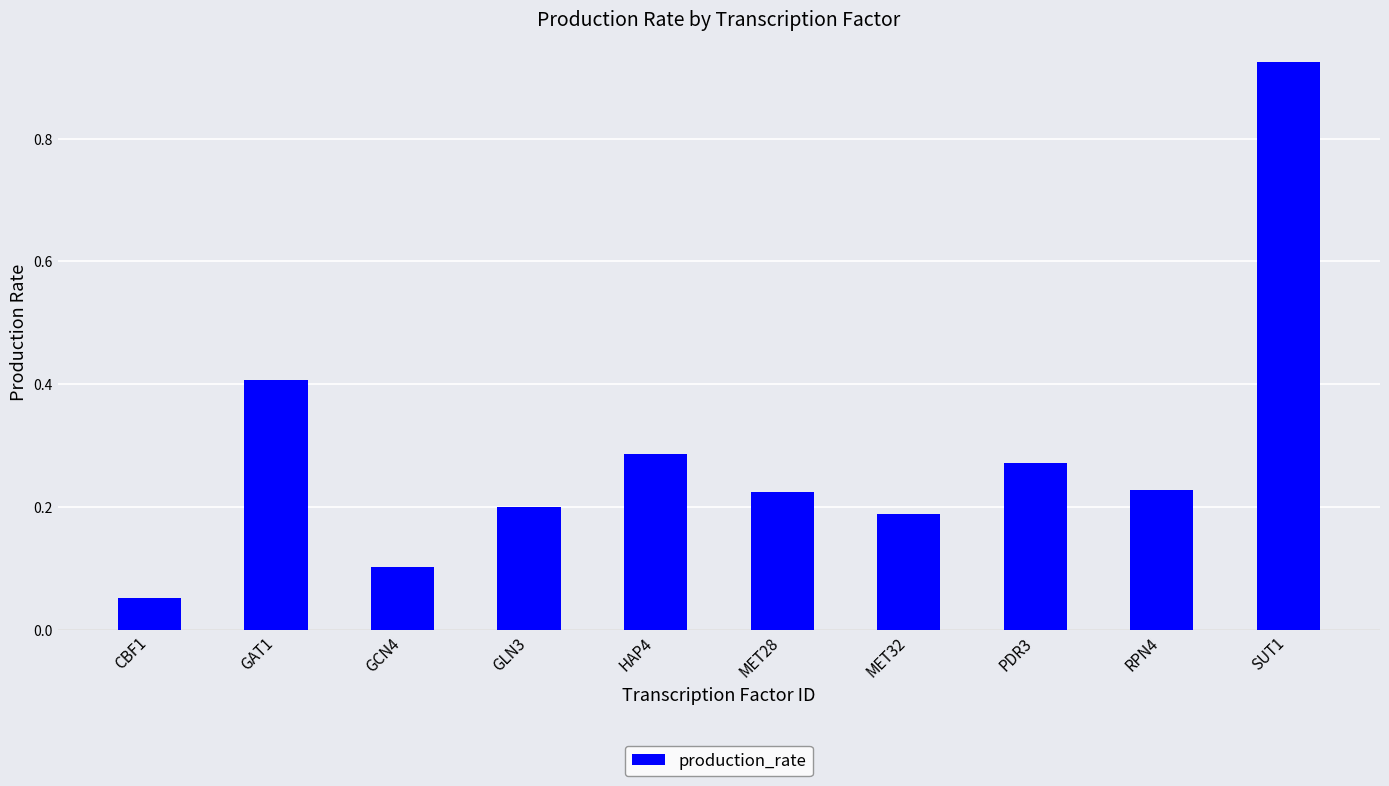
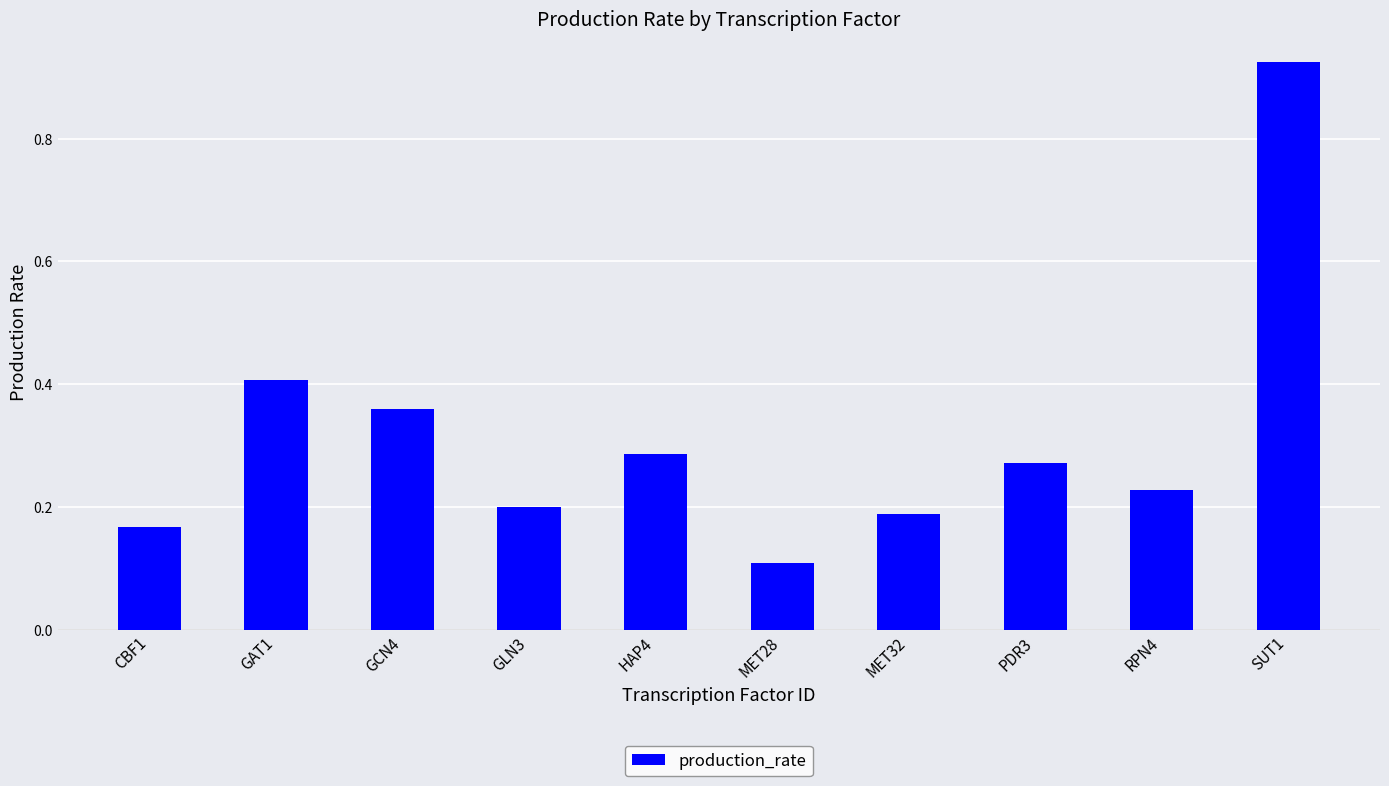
CBF1: 0.05 -> 0.17
GCN4: 0.10 -> 0.36
MET28: 0.22 -> 0.11
